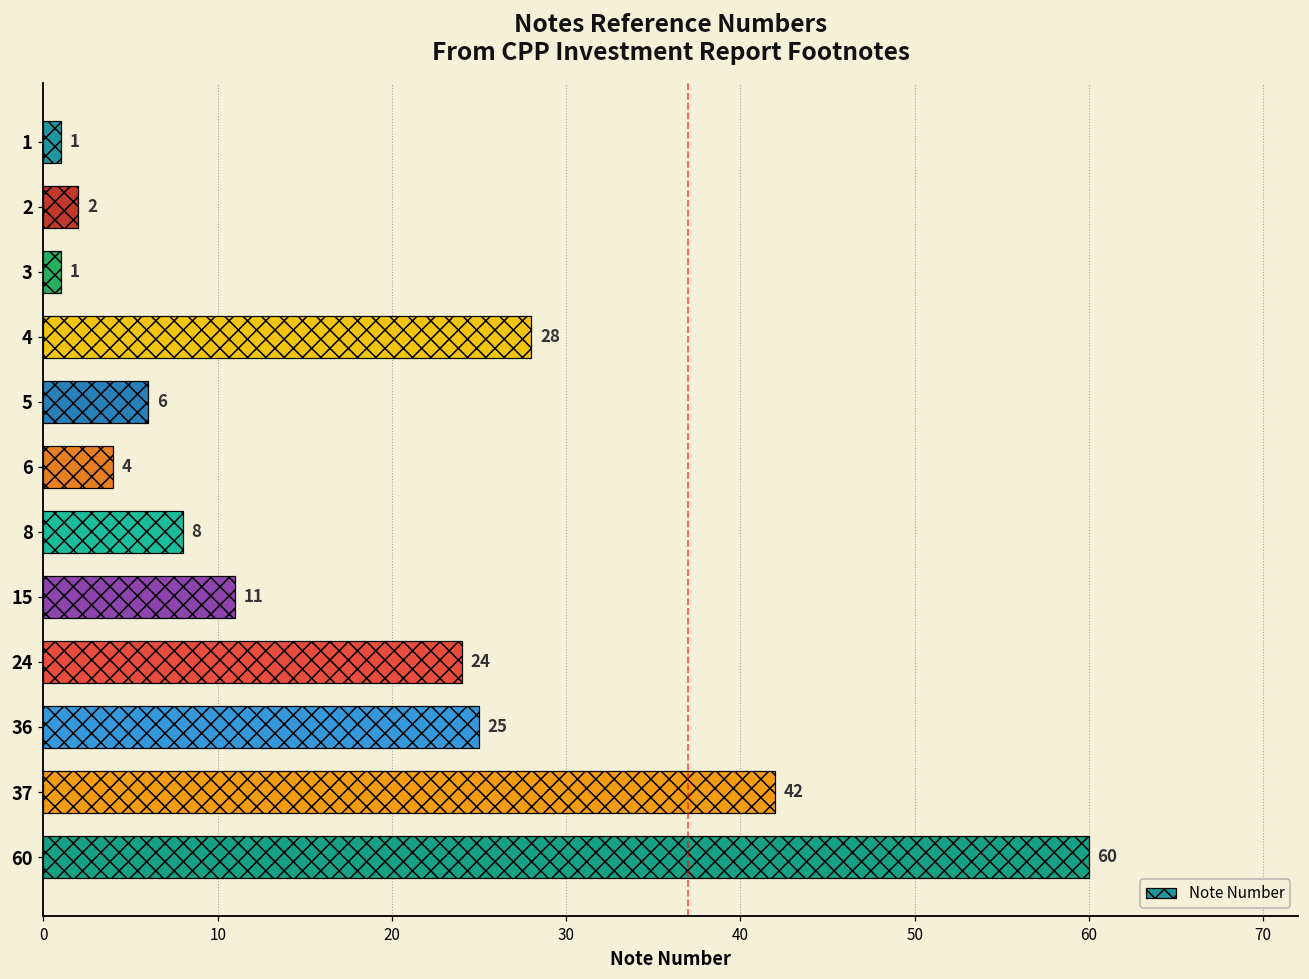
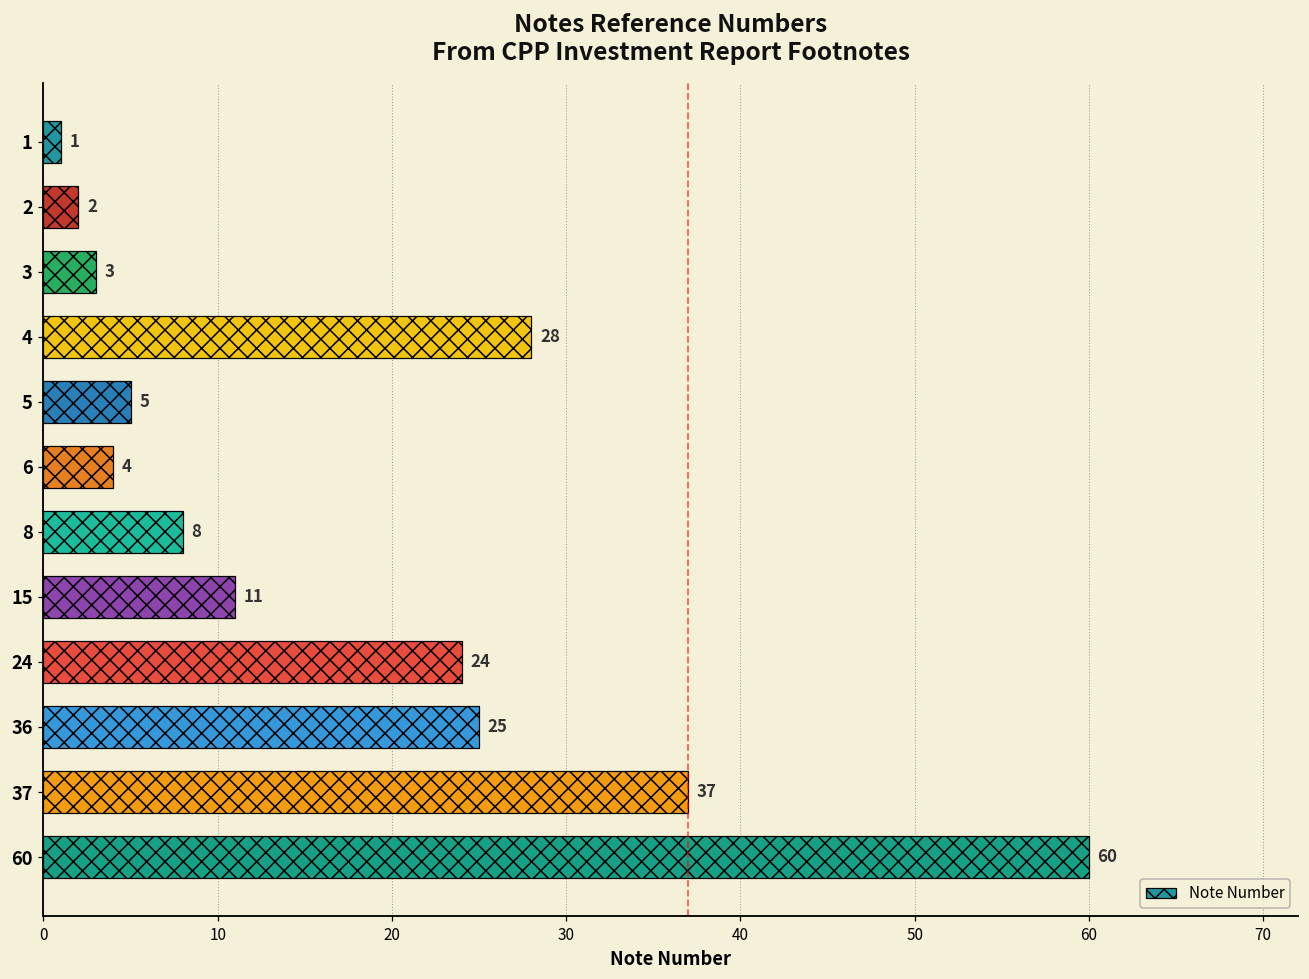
3: 1 -> 3
5: 6 -> 5
37: 42 -> 37
